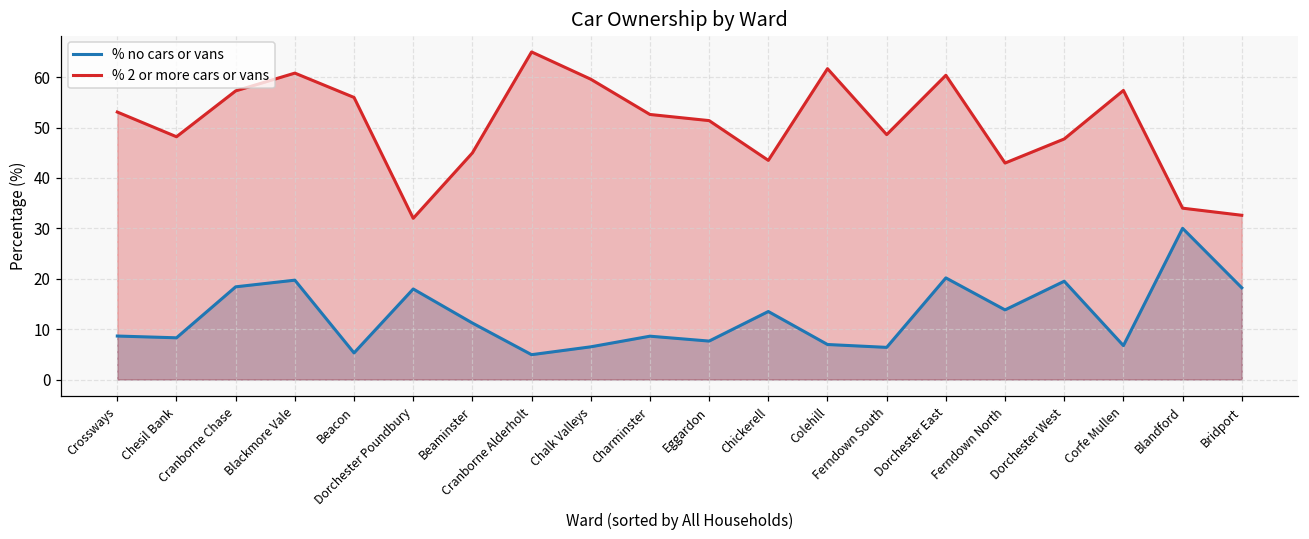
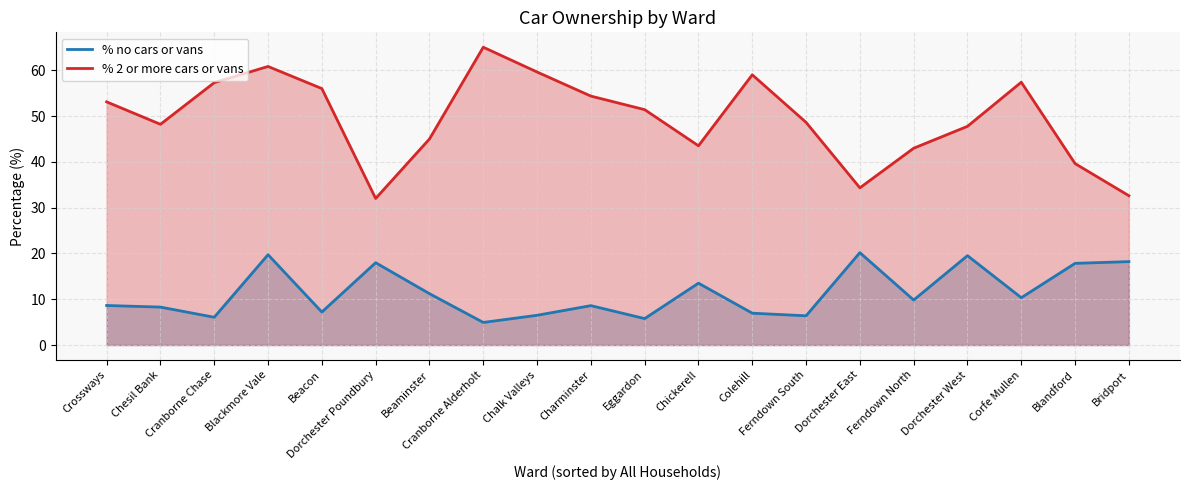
% no cars or vans, Cranborne Chase: 18 -> 6
% no cars or vans, Beacon: 5 -> 7
% 2 or more cars or vans, Charminster: 53 -> 54
% no cars or vans, Eggardon: 8 -> 6
% 2 or more cars or vans, Colehill: 62 -> 59
% 2 or more cars or vans, Dorchester East: 60 -> 34
% no cars or vans, Ferndown North: 14 -> 10
% no cars or vans, Corfe Mullen: 7 -> 10
% no cars or vans, Blandford: 30 -> 18
% 2 or more cars or vans, Blandford: 34 -> 40
